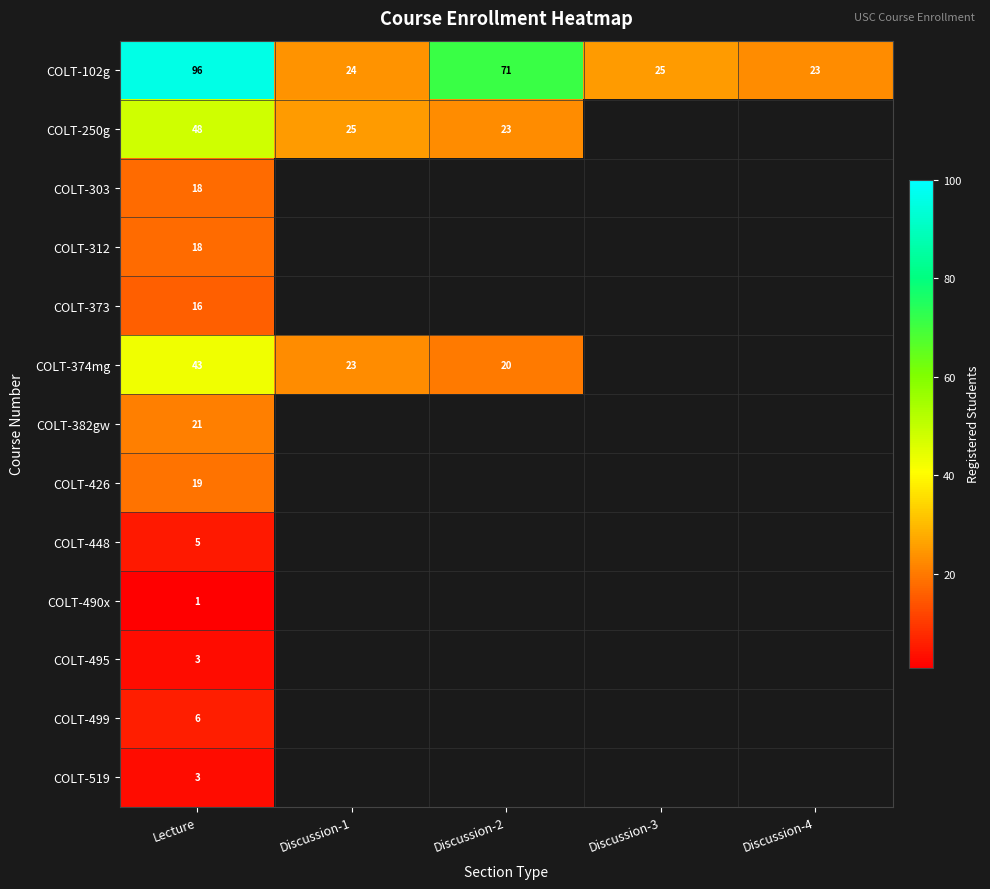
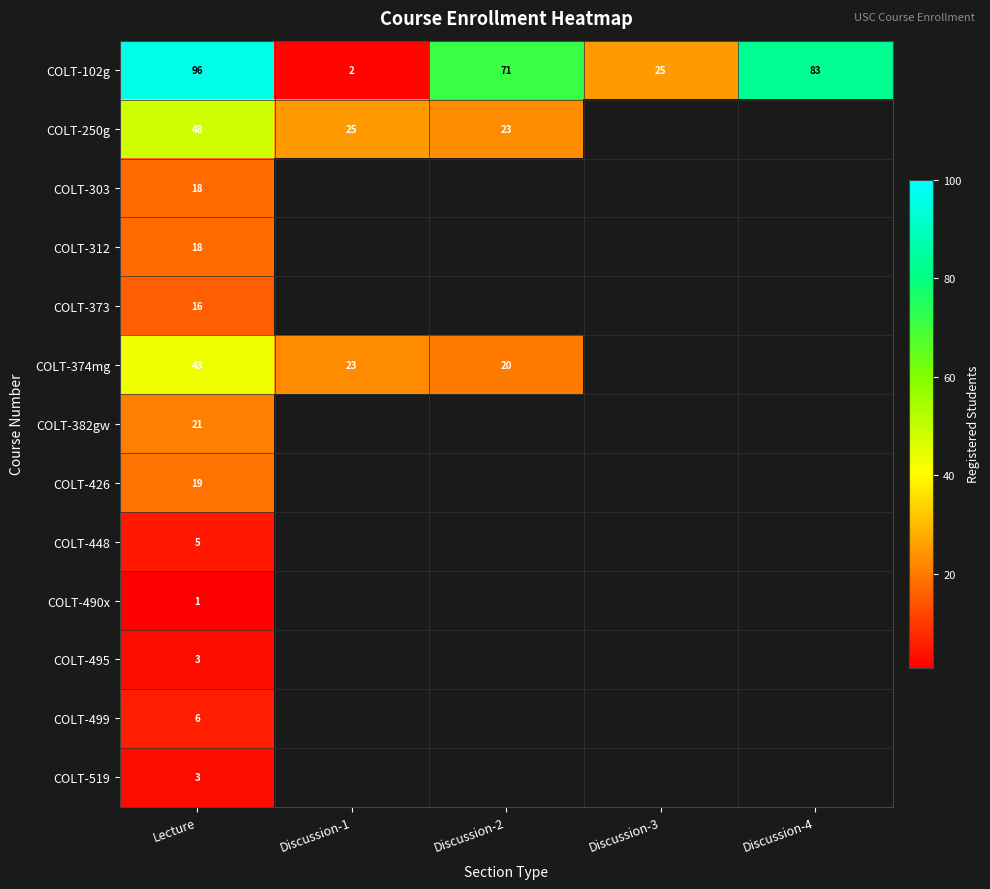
COLT-102g, Discussion-1: 24 -> 2
COLT-102g, Discussion-4: 23 -> 83
